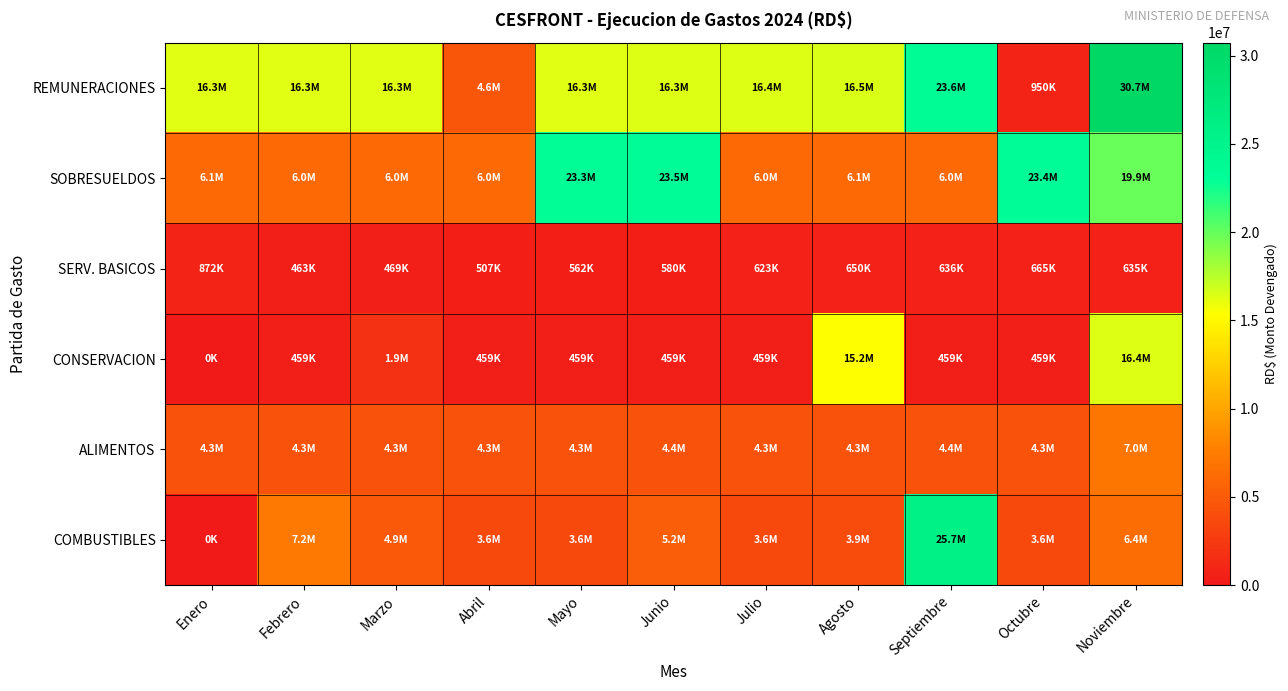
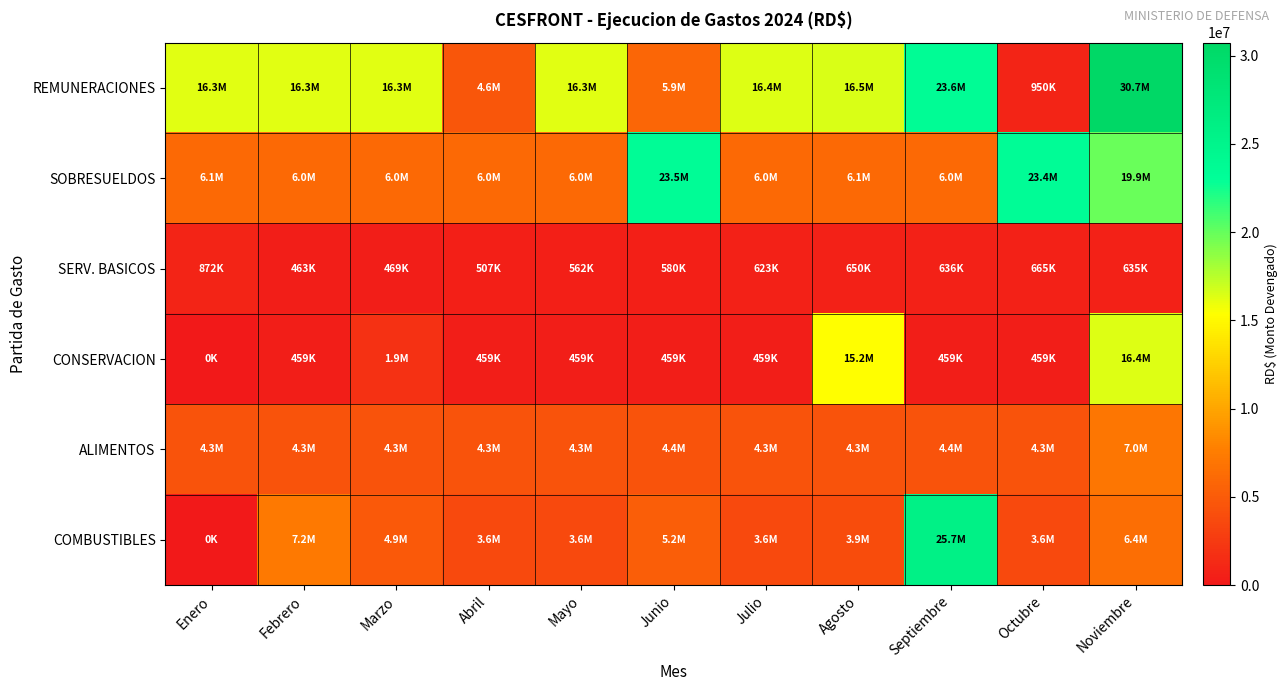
REMUNERACIONES, Junio: 16.3M -> 5.9M
SOBRESUELDOS, Mayo: 23.3M -> 6.0M
